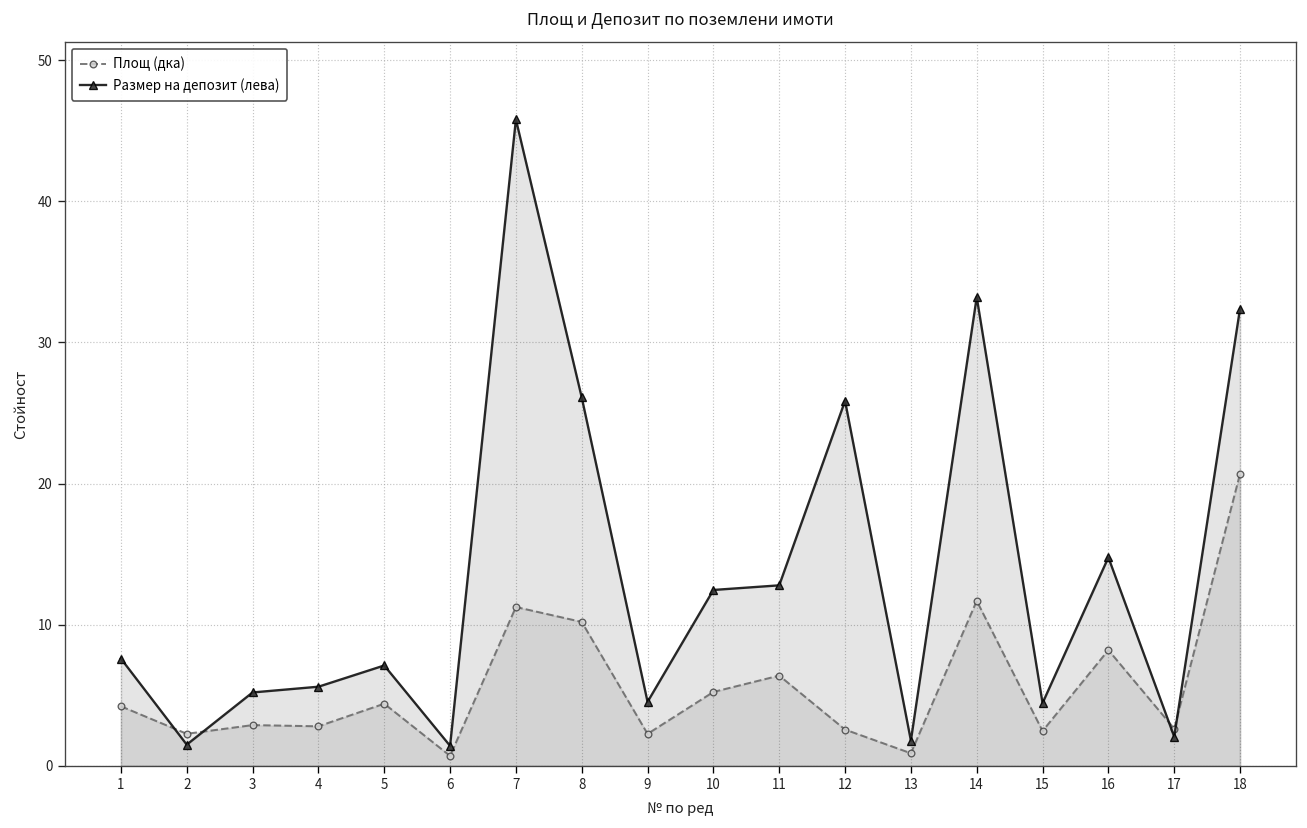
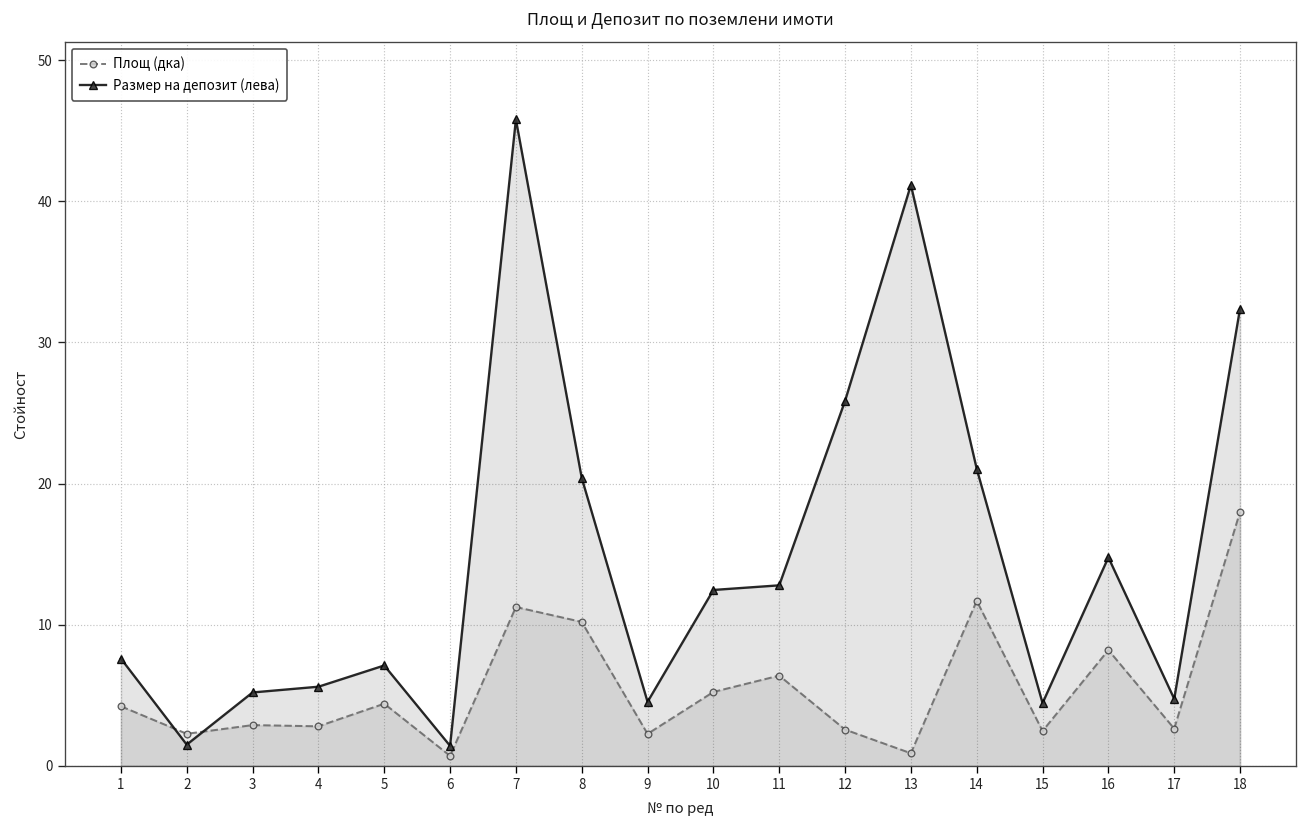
Размер на депозит (лева), 8: 26.1 -> 20.4
Размер на депозит (лева), 13: 1.8 -> 41.2
Размер на депозит (лева), 14: 33.2 -> 21.0
Размер на депозит (лева), 17: 2.1 -> 4.8
Площ (дка), 18: 20.7 -> 18.0
